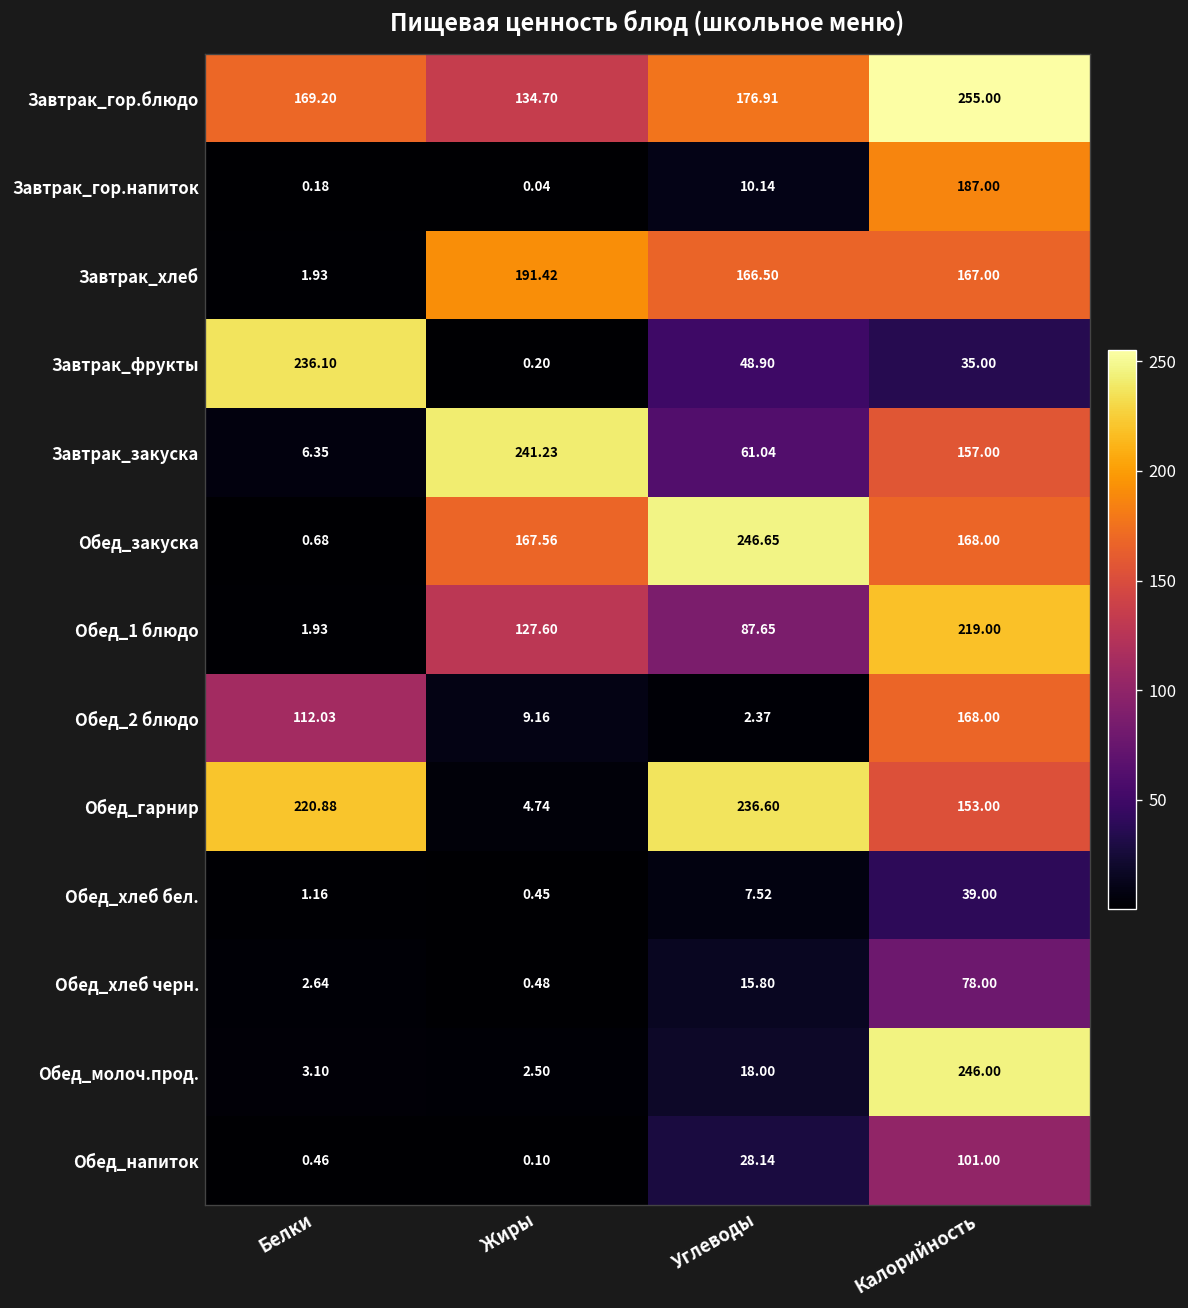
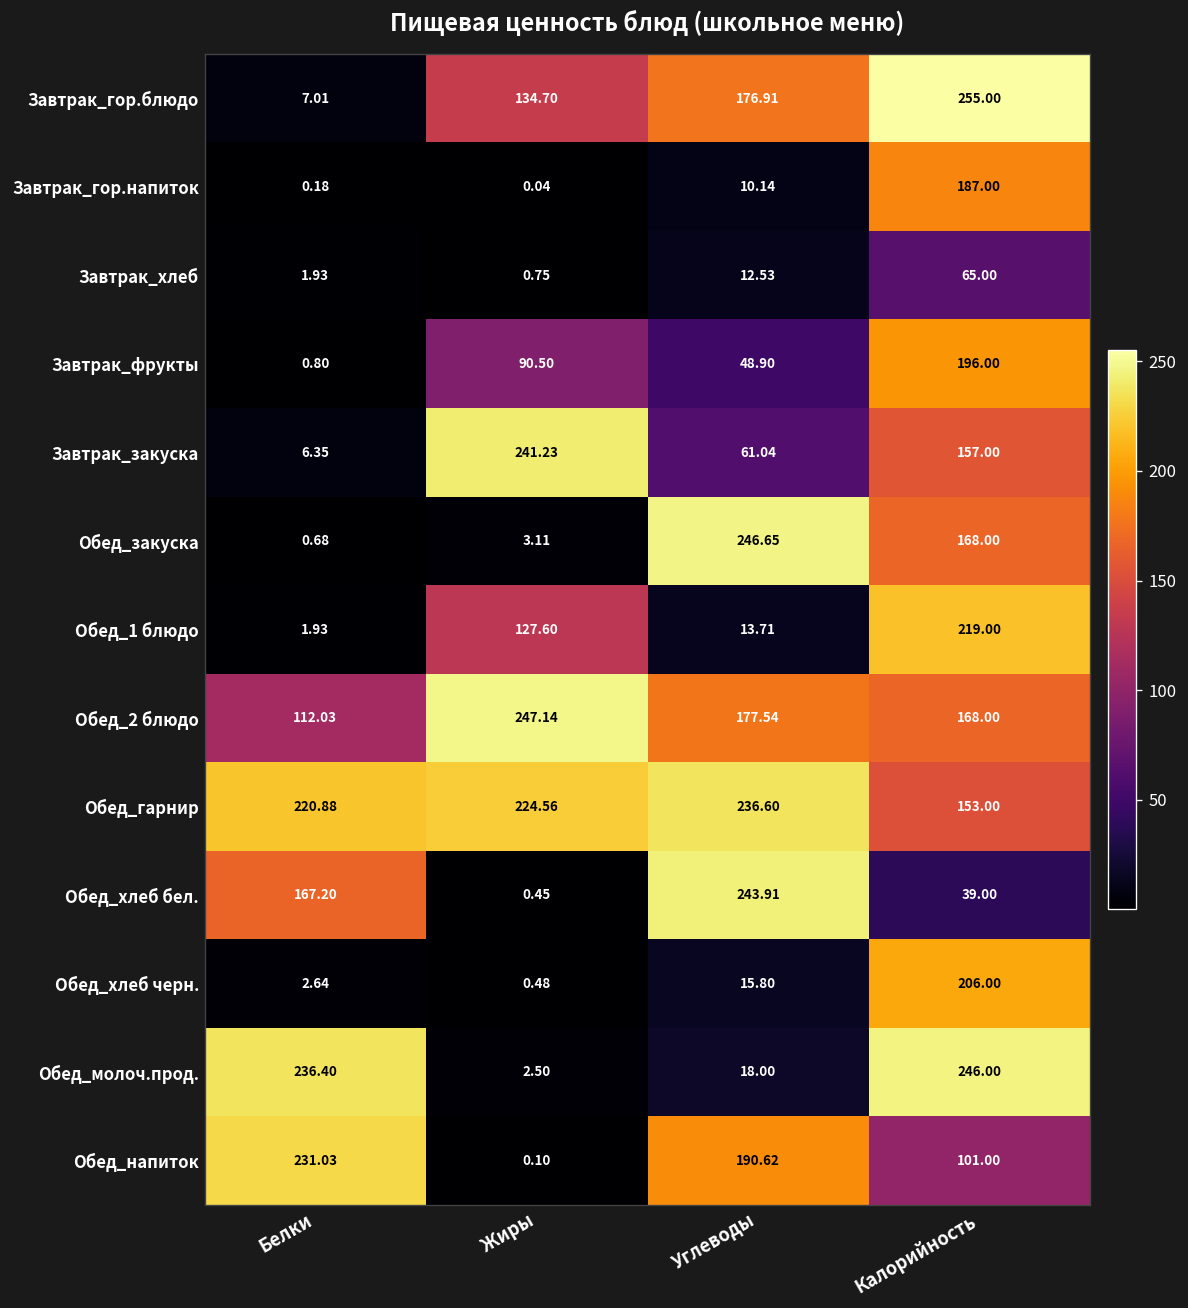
Завтрак_гор.блюдо, Белки: 169.20 -> 7.01
Завтрак_хлеб, Жиры: 191.42 -> 0.75
Завтрак_хлеб, Углеводы: 166.50 -> 12.53
Завтрак_хлеб, Калорийность: 167.00 -> 65.00
Завтрак_фрукты, Белки: 236.10 -> 0.80
Завтрак_фрукты, Жиры: 0.20 -> 90.50
Завтрак_фрукты, Калорийность: 35.00 -> 196.00
Обед_закуска, Жиры: 167.56 -> 3.11
Обед_1 блюдо, Углеводы: 87.65 -> 13.71
Обед_2 блюдо, Жиры: 9.16 -> 247.14
Обед_2 блюдо, Углеводы: 2.37 -> 177.54
Обед_гарнир, Жиры: 4.74 -> 224.56
Обед_хлеб бел., Белки: 1.16 -> 167.20
Обед_хлеб бел., Углеводы: 7.52 -> 243.91
Обед_хлеб черн., Калорийность: 78.00 -> 206.00
Обед_молоч.прод., Белки: 3.10 -> 236.40
Обед_напиток, Белки: 0.46 -> 231.03
Обед_напиток, Углеводы: 28.14 -> 190.62
